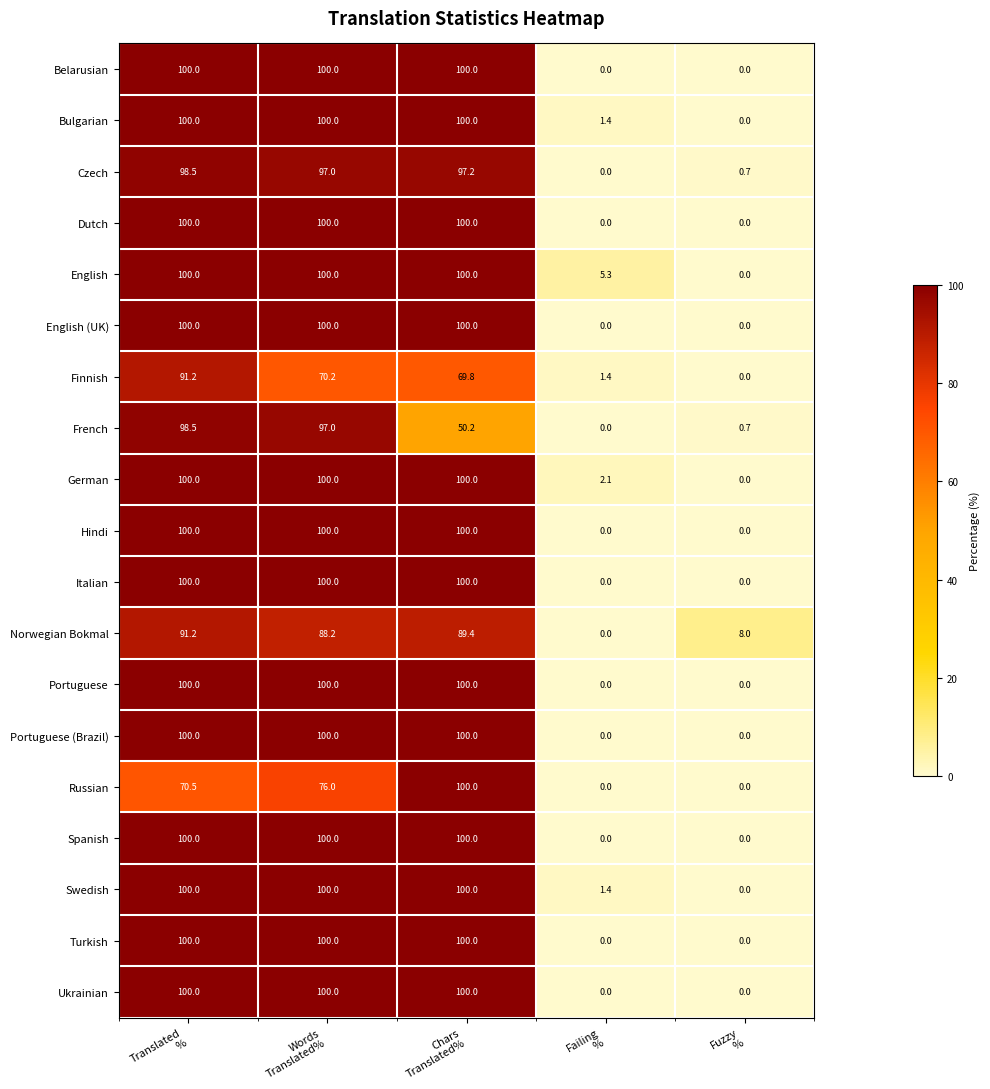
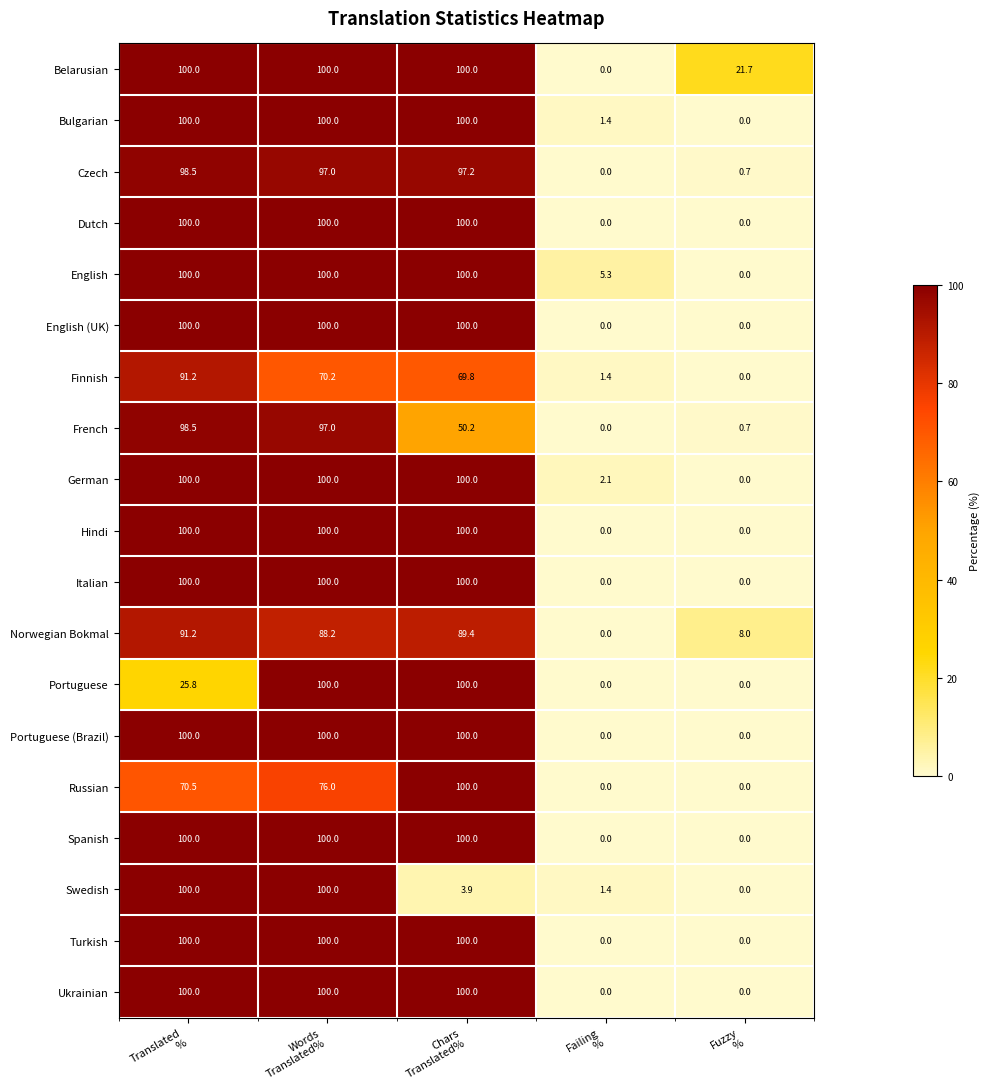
Belarusian, Fuzzy %: 0.0 -> 21.7
Portuguese, Translated %: 100.0 -> 25.8
Swedish, Chars Translated%: 100.0 -> 3.9
